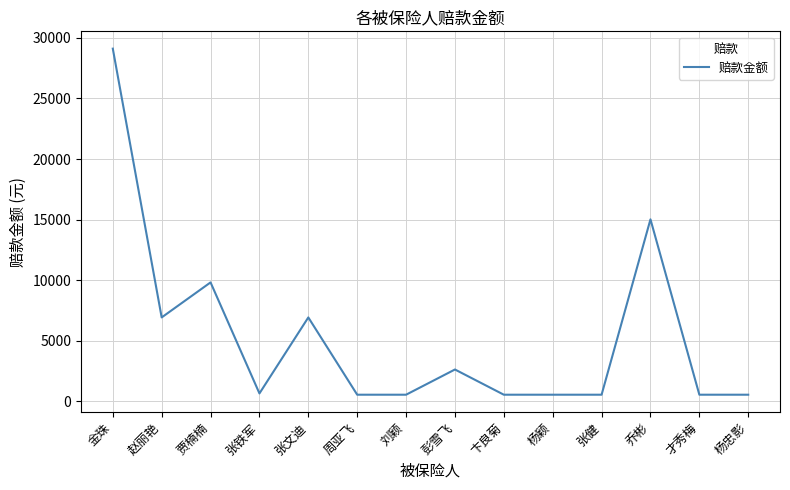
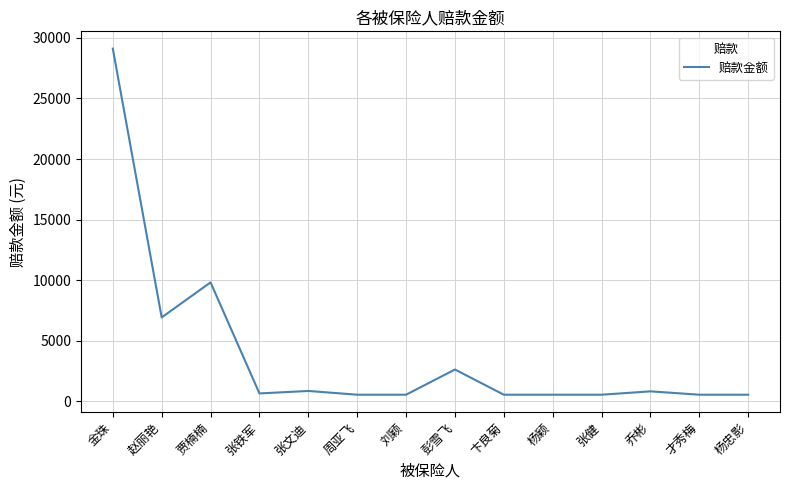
张文迪: 6900 -> 900
乔彬: 15000 -> 800
